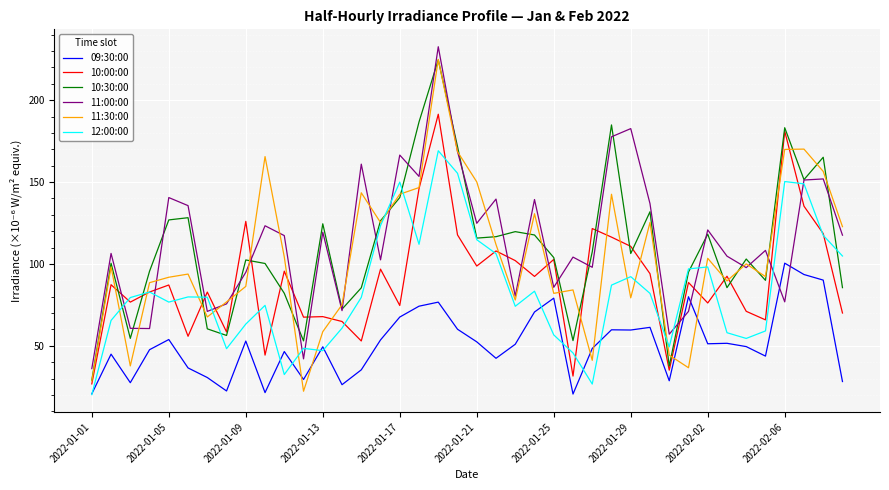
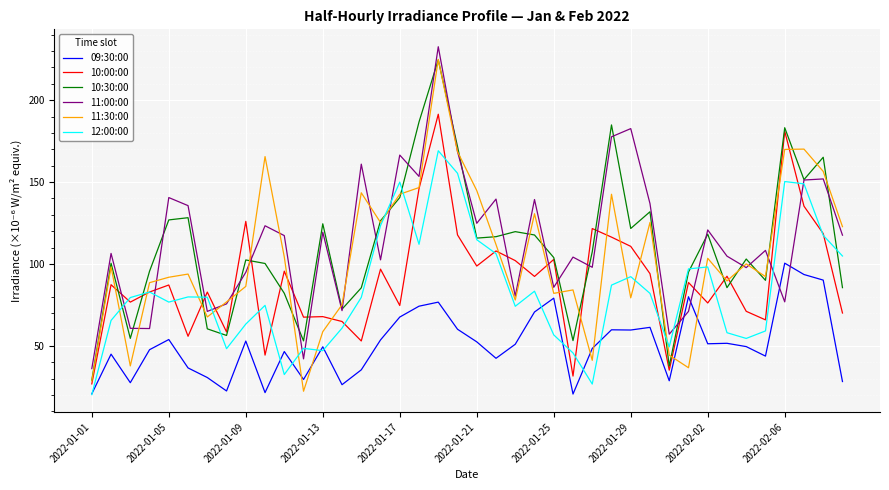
11:30:00, 2022-01-21: 150 -> 145
10:30:00, 2022-01-29: 106 -> 122
